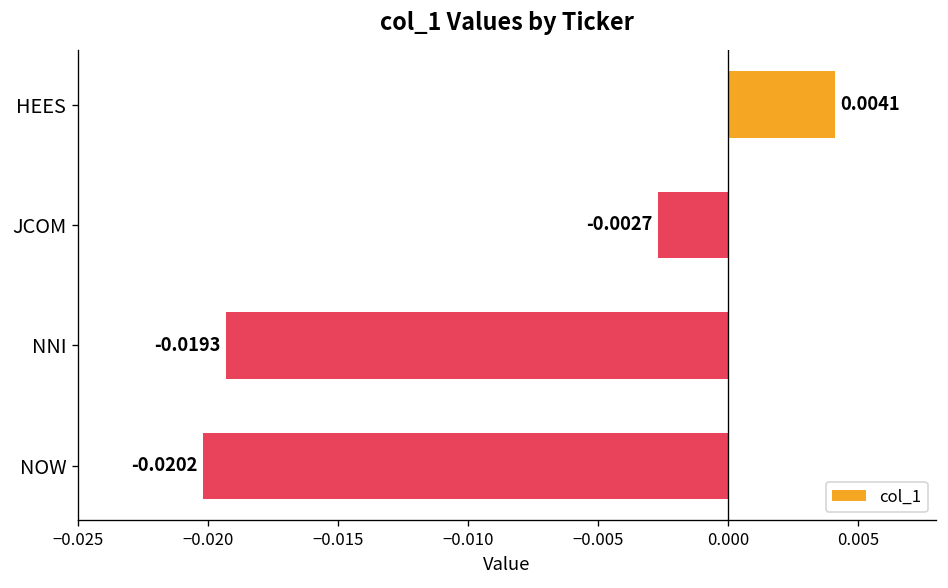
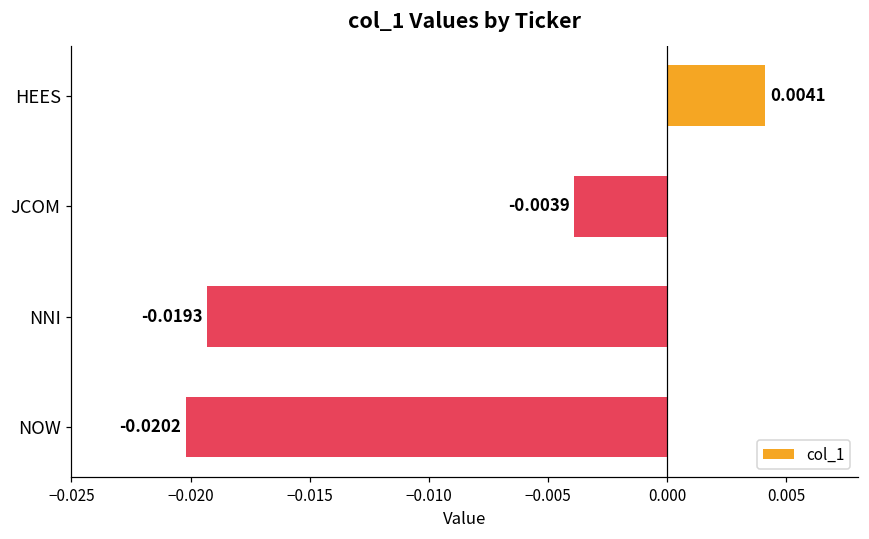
JCOM: -0.0027 -> -0.0039
